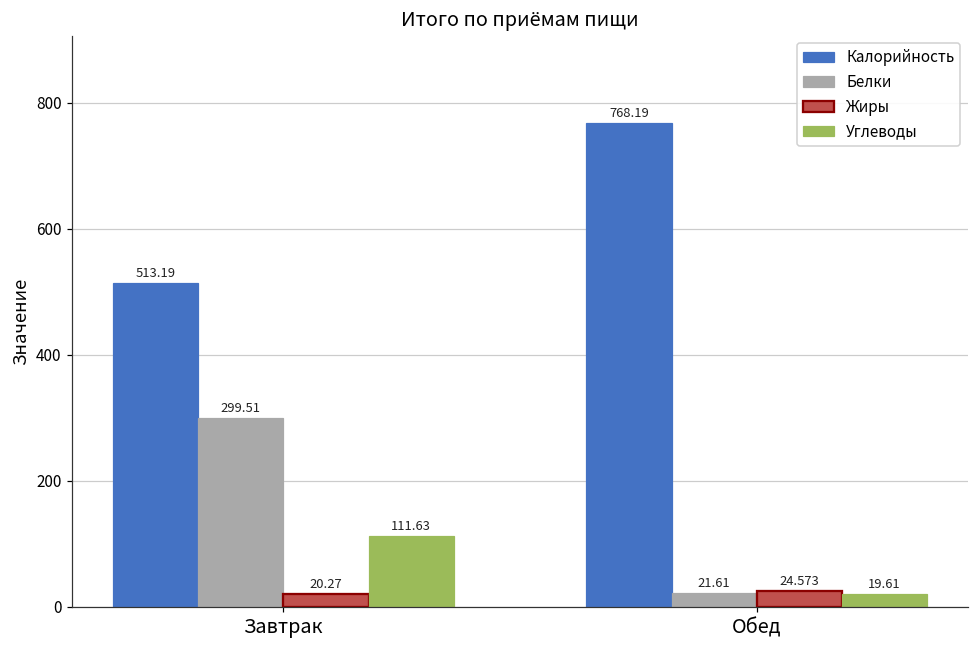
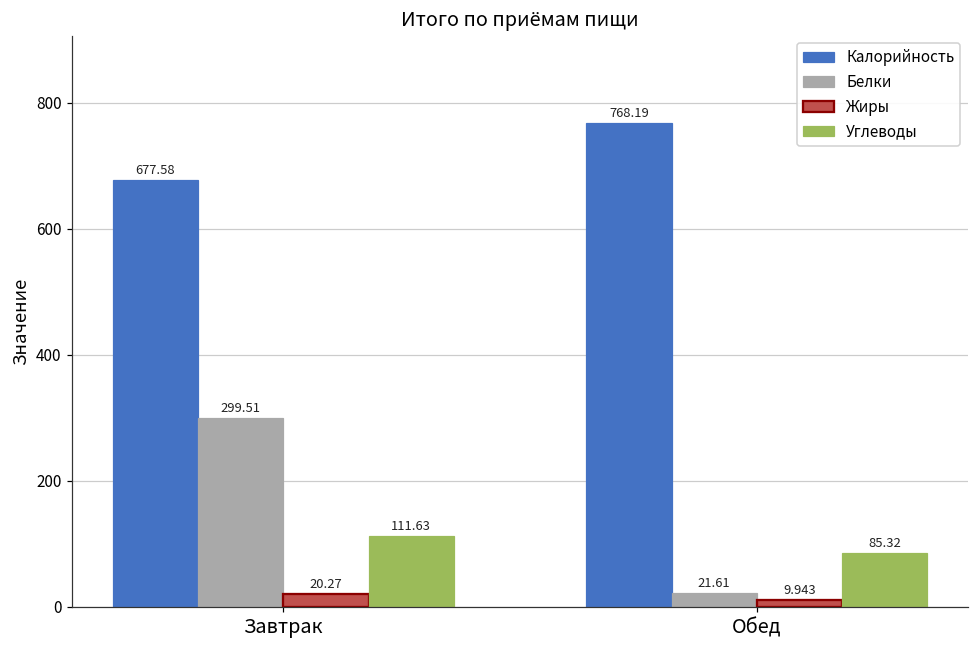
Калорийность, Завтрак: 513.19 -> 677.58
Жиры, Обед: 24.573 -> 9.943
Углеводы, Обед: 19.61 -> 85.32
